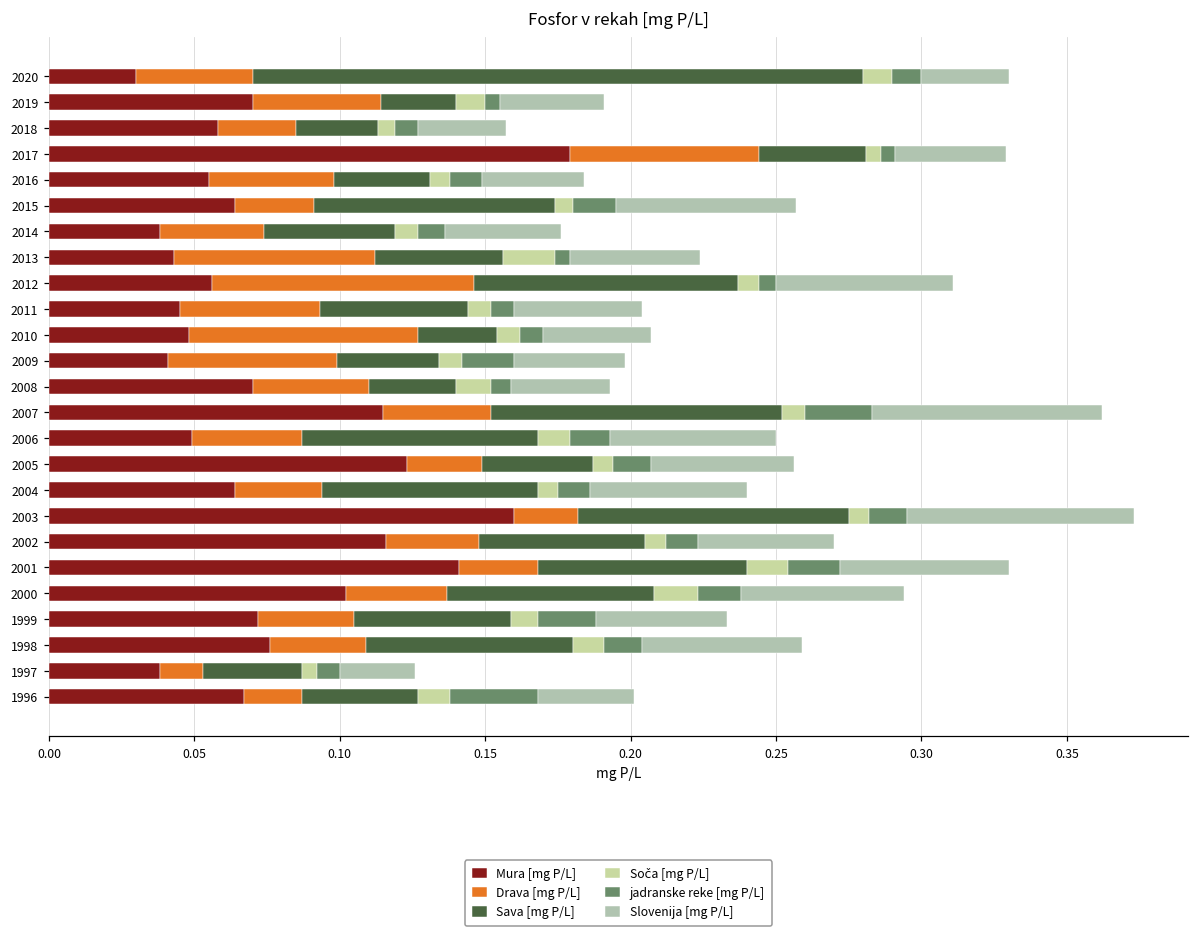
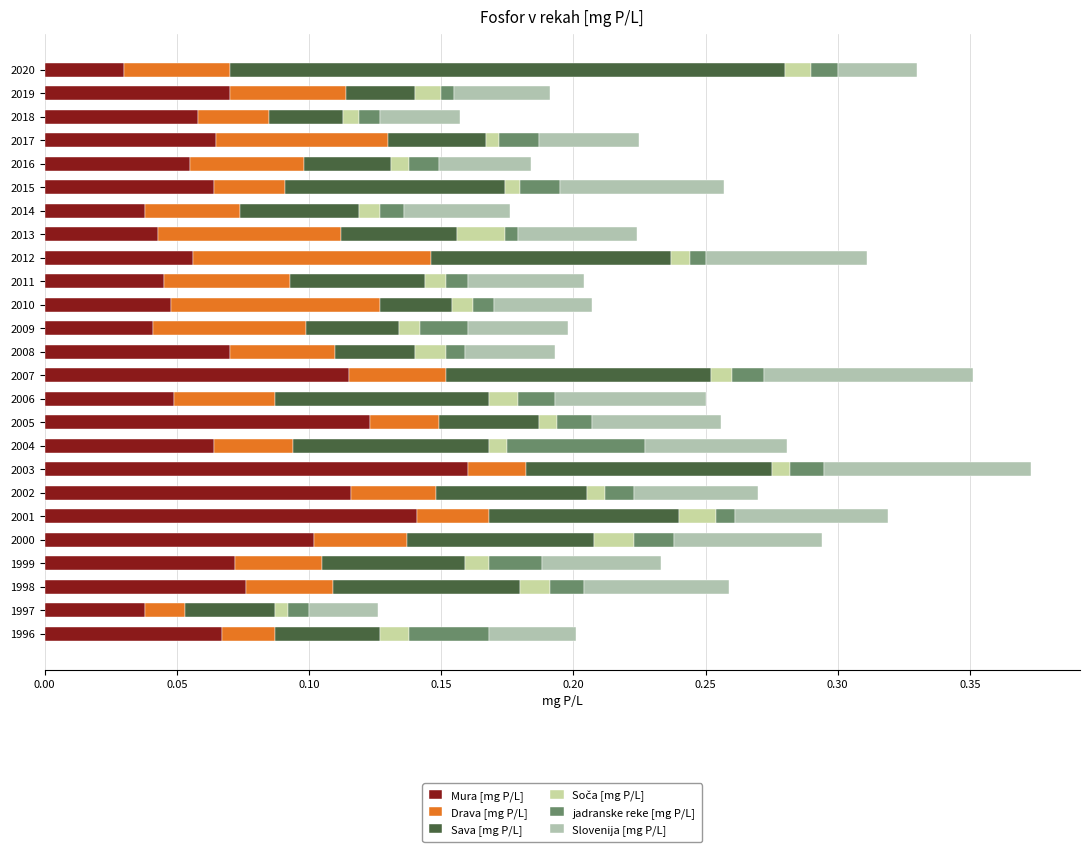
Mura [mg P/L], 2017: 0.179 -> 0.065
jadranske reke [mg P/L], 2017: 0.005 -> 0.015
jadranske reke [mg P/L], 2007: 0.023 -> 0.012
jadranske reke [mg P/L], 2004: 0.011 -> 0.052
jadranske reke [mg P/L], 2001: 0.018 -> 0.007
